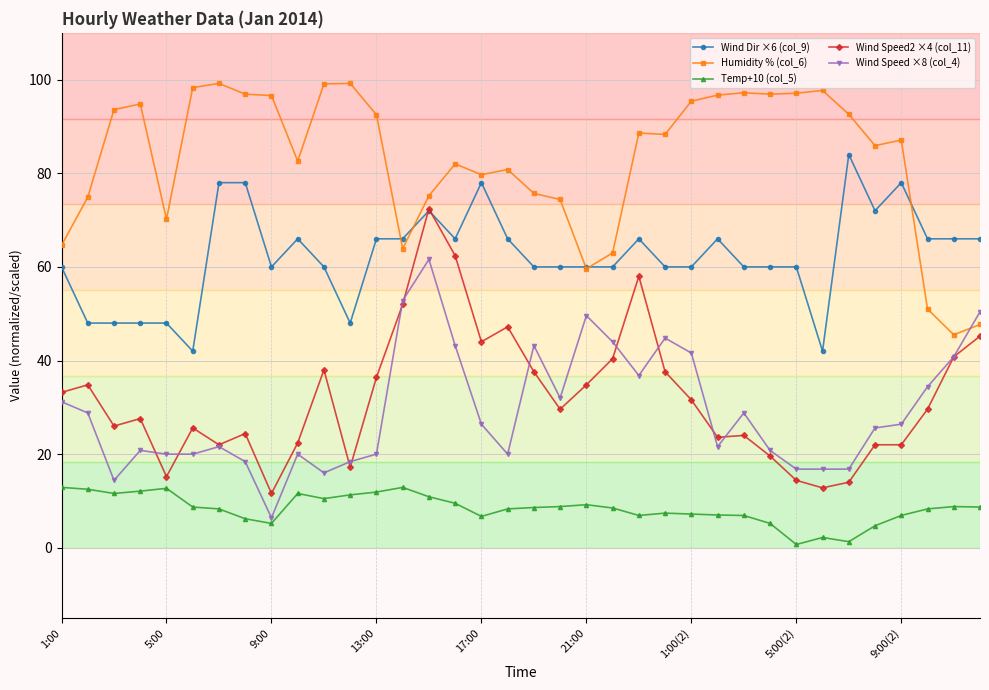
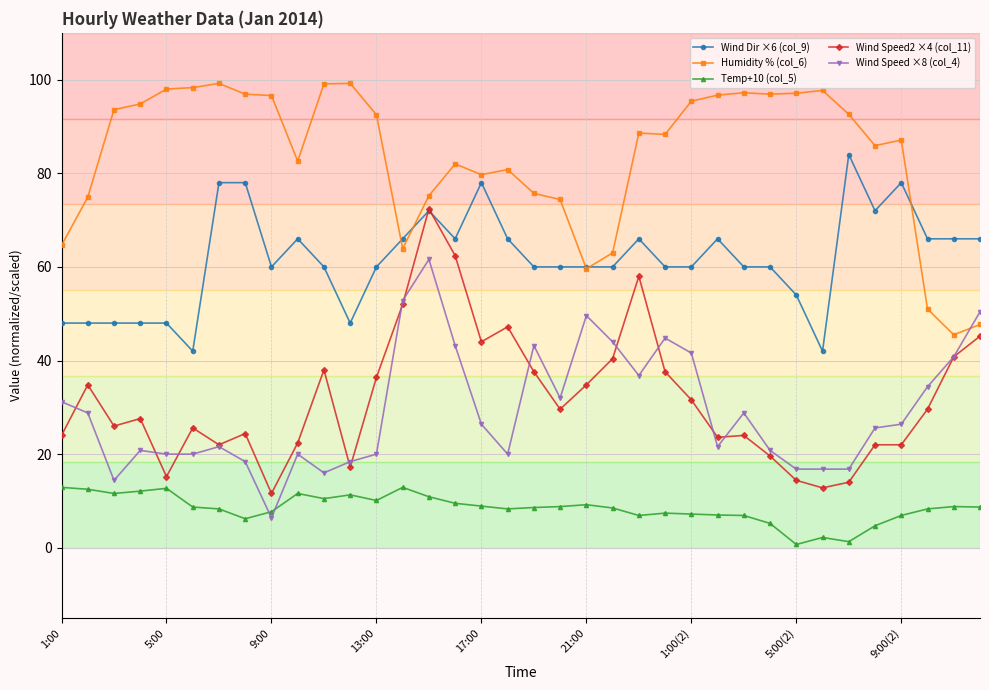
Wind Dir ×6 (col_9), 1:00: 60 -> 48
Wind Speed2 ×4 (col_11), 1:00: 33 -> 24
Humidity % (col_6), 5:00: 70 -> 98
Temp+10 (col_5), 9:00: 5 -> 8
Wind Dir ×6 (col_9), 13:00: 66 -> 60
Temp+10 (col_5), 13:00: 12 -> 10
Temp+10 (col_5), 17:00: 7 -> 9
Wind Dir ×6 (col_9), 5:00(2): 60 -> 54
